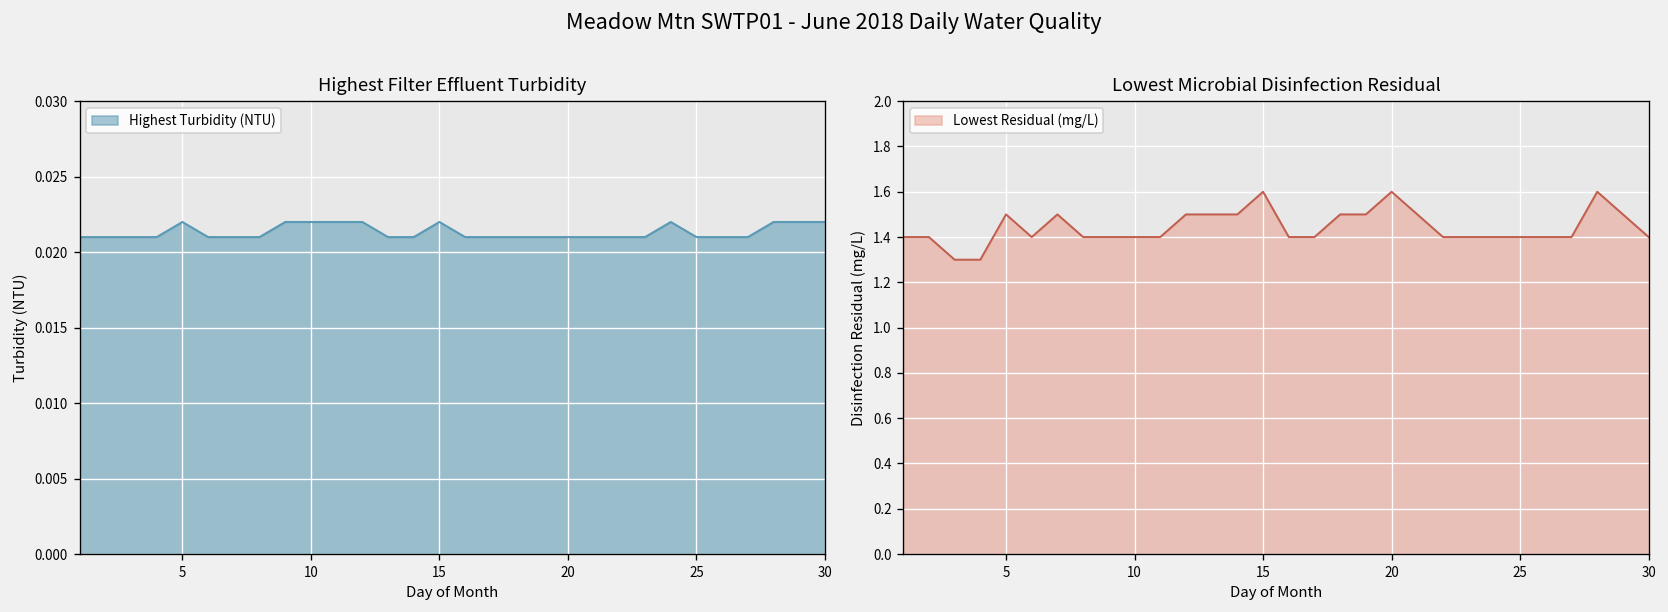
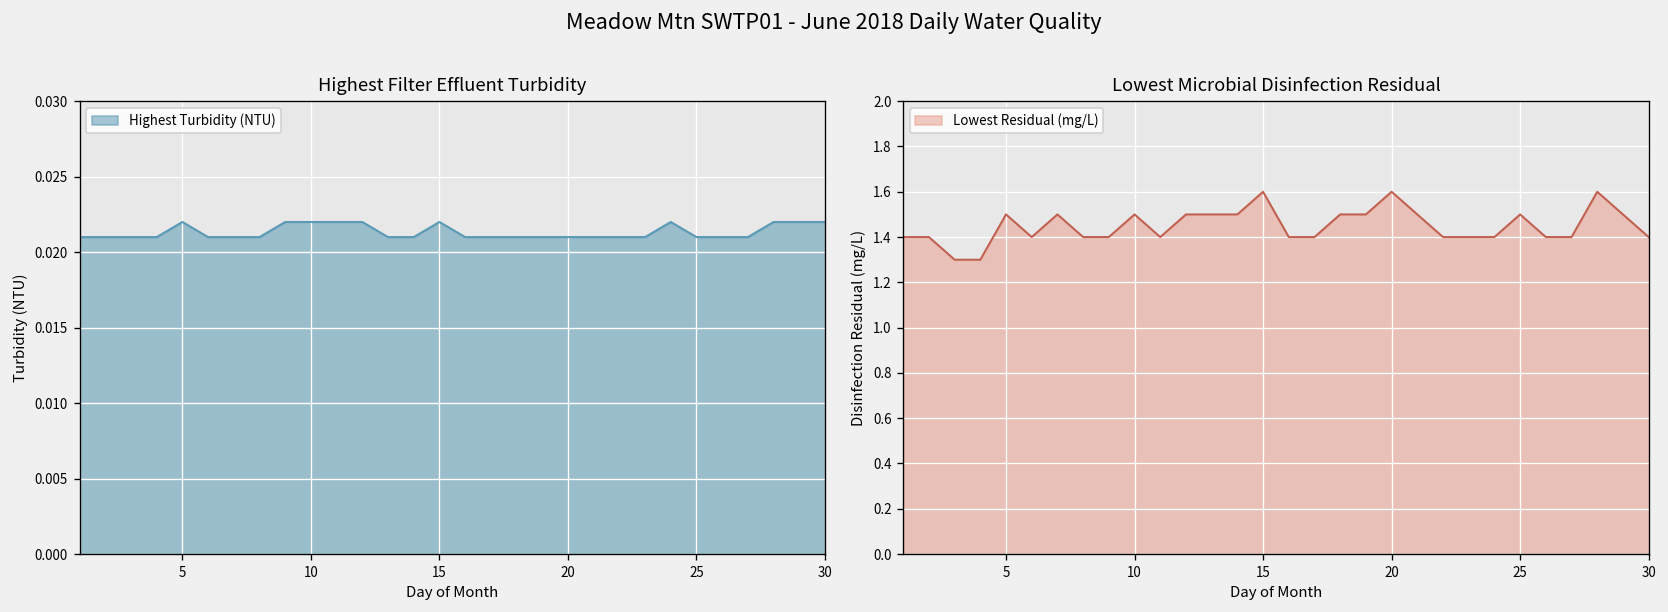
Lowest Microbial Disinfection Residual, 10: 1.4 -> 1.5
Lowest Microbial Disinfection Residual, 25: 1.4 -> 1.5
